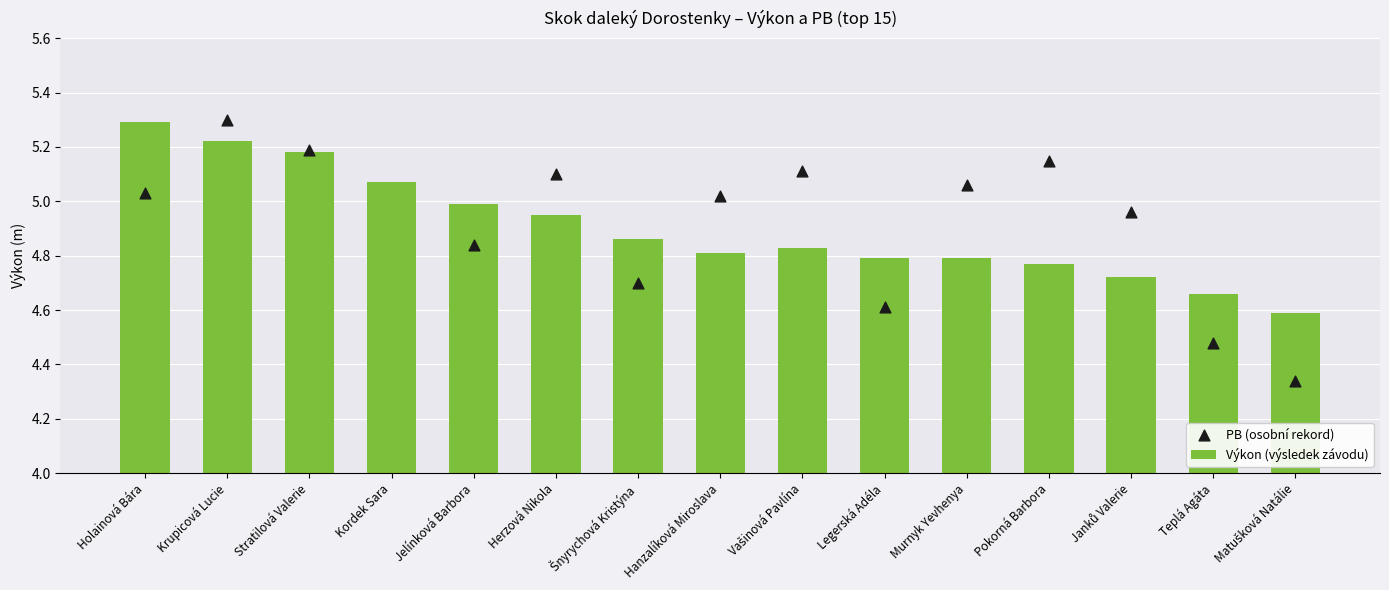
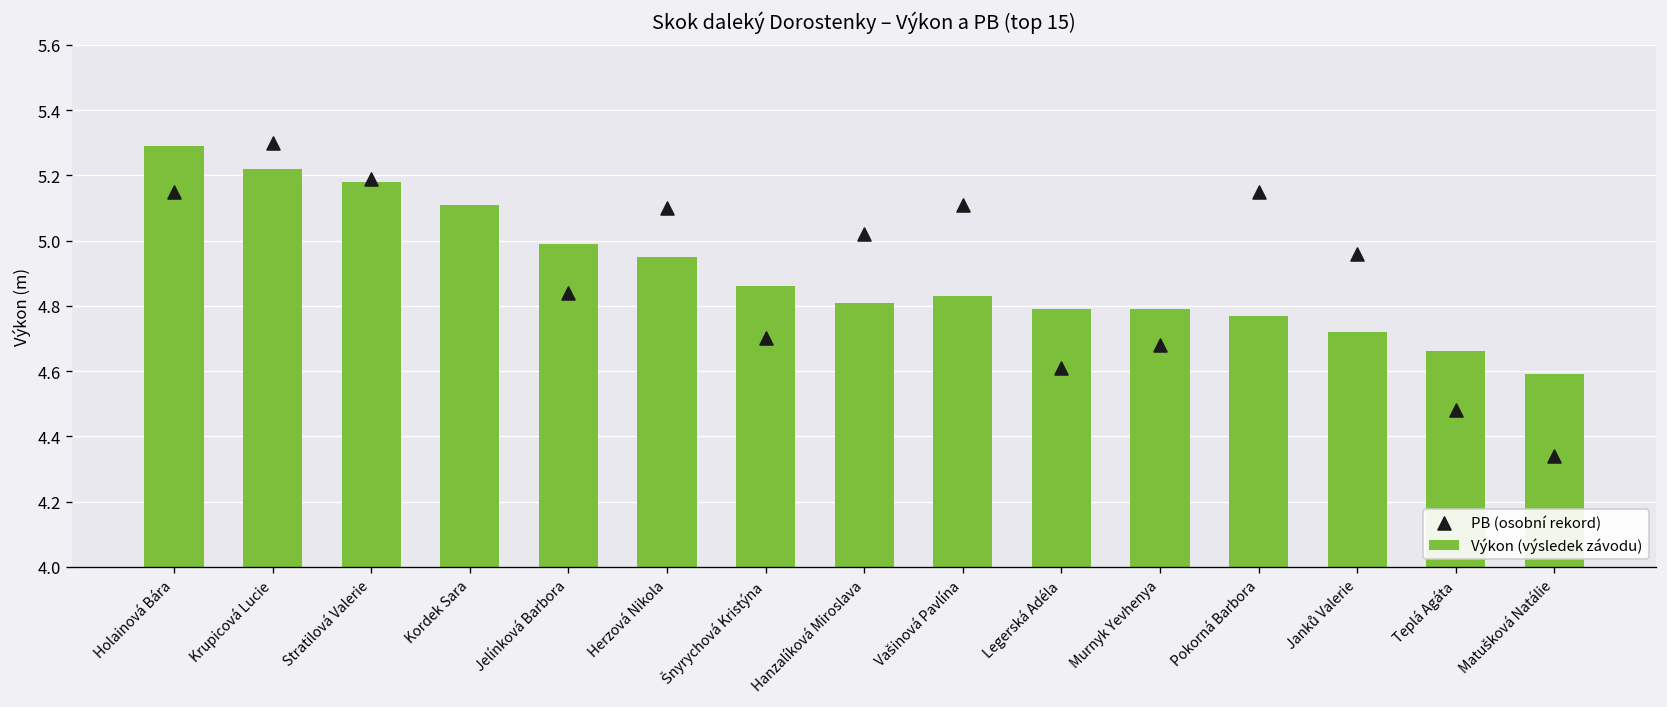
PB (osobní rekord), Holainová Bára: 5.03 -> 5.15
Výkon (výsledek závodu), Kordek Sara: 5.07 -> 5.11
PB (osobní rekord), Murnyk Yevhenya: 5.06 -> 4.68
